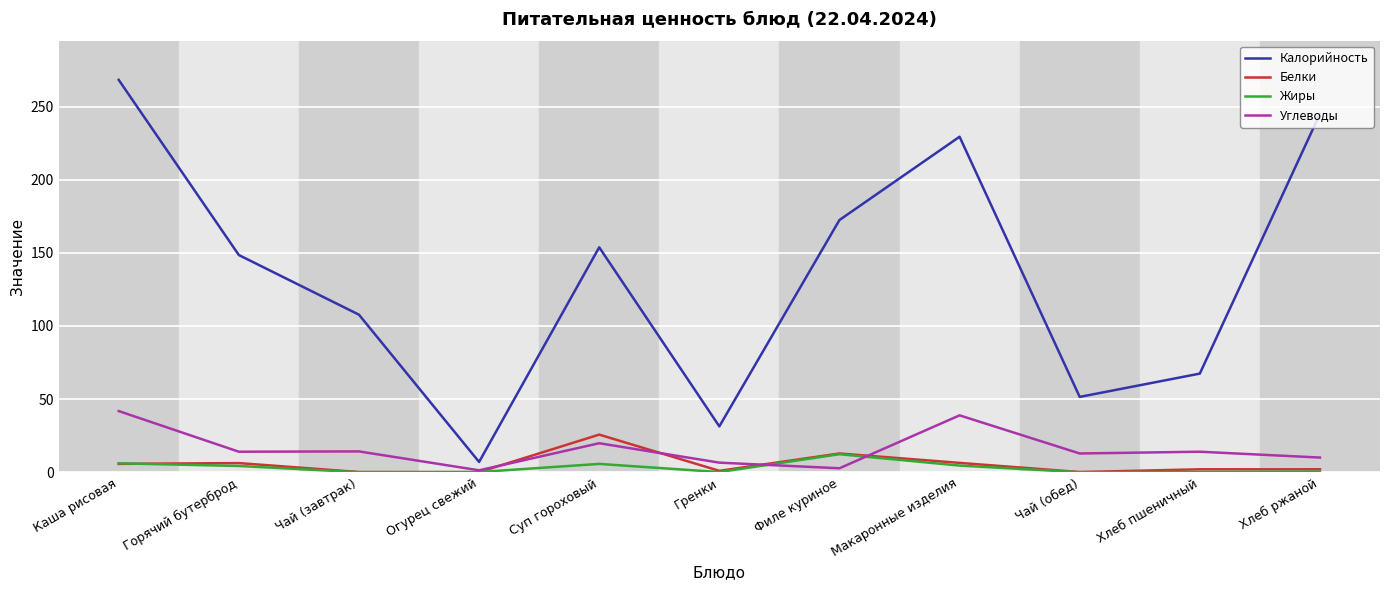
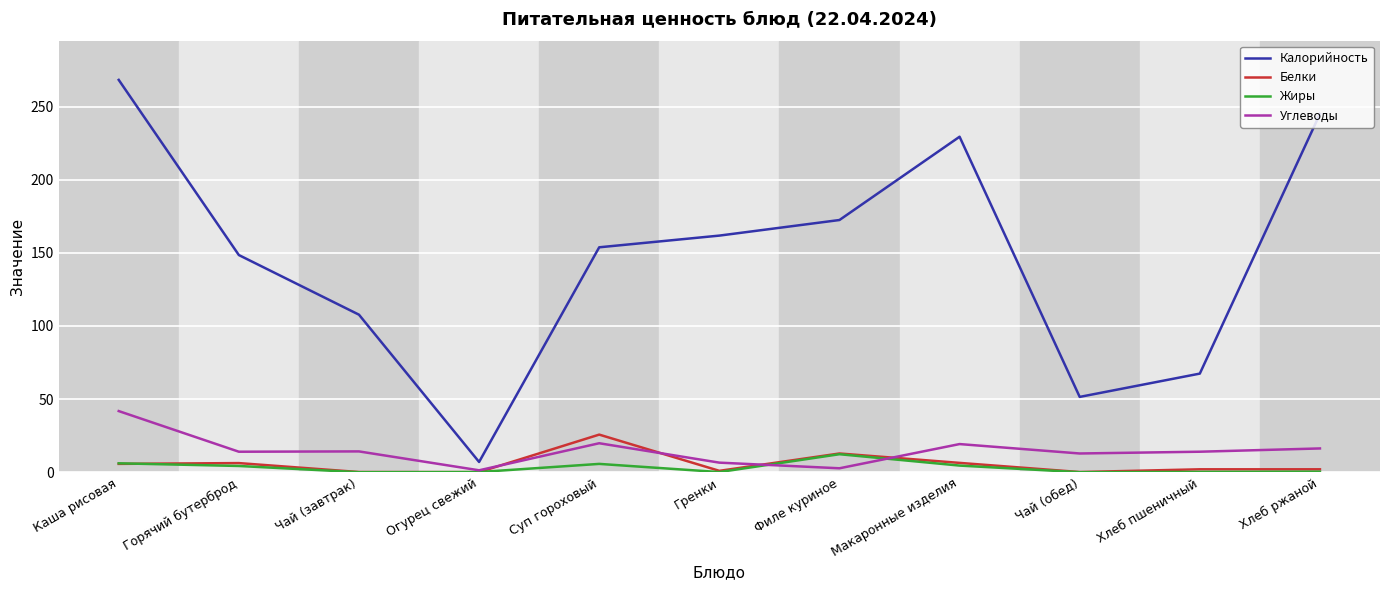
Калорийность, Гренки: 31 -> 162
Углеводы, Макаронные изделия: 39 -> 19
Углеводы, Хлеб ржаной: 10 -> 16
